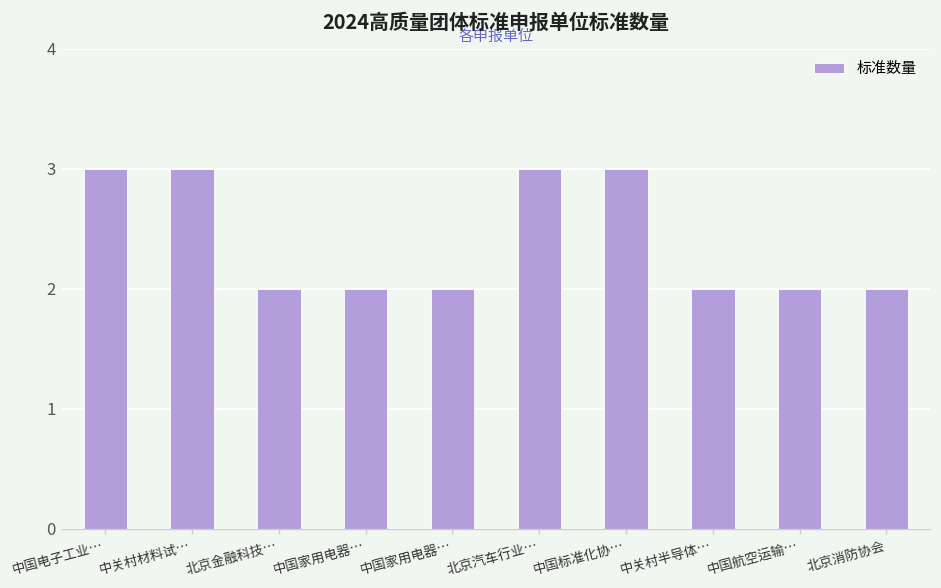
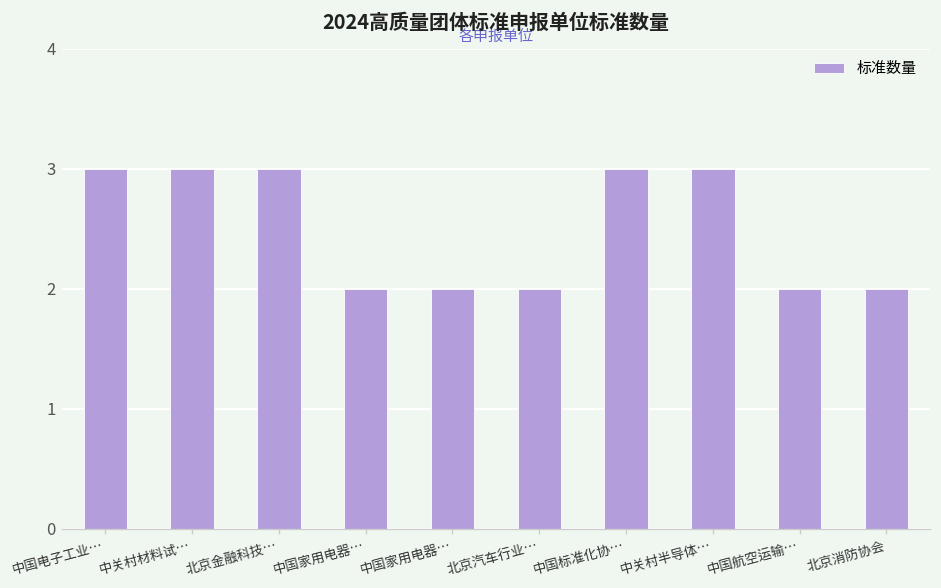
北京金融科技…: 2 -> 3
北京汽车行业…: 3 -> 2
中关村半导体…: 2 -> 3
